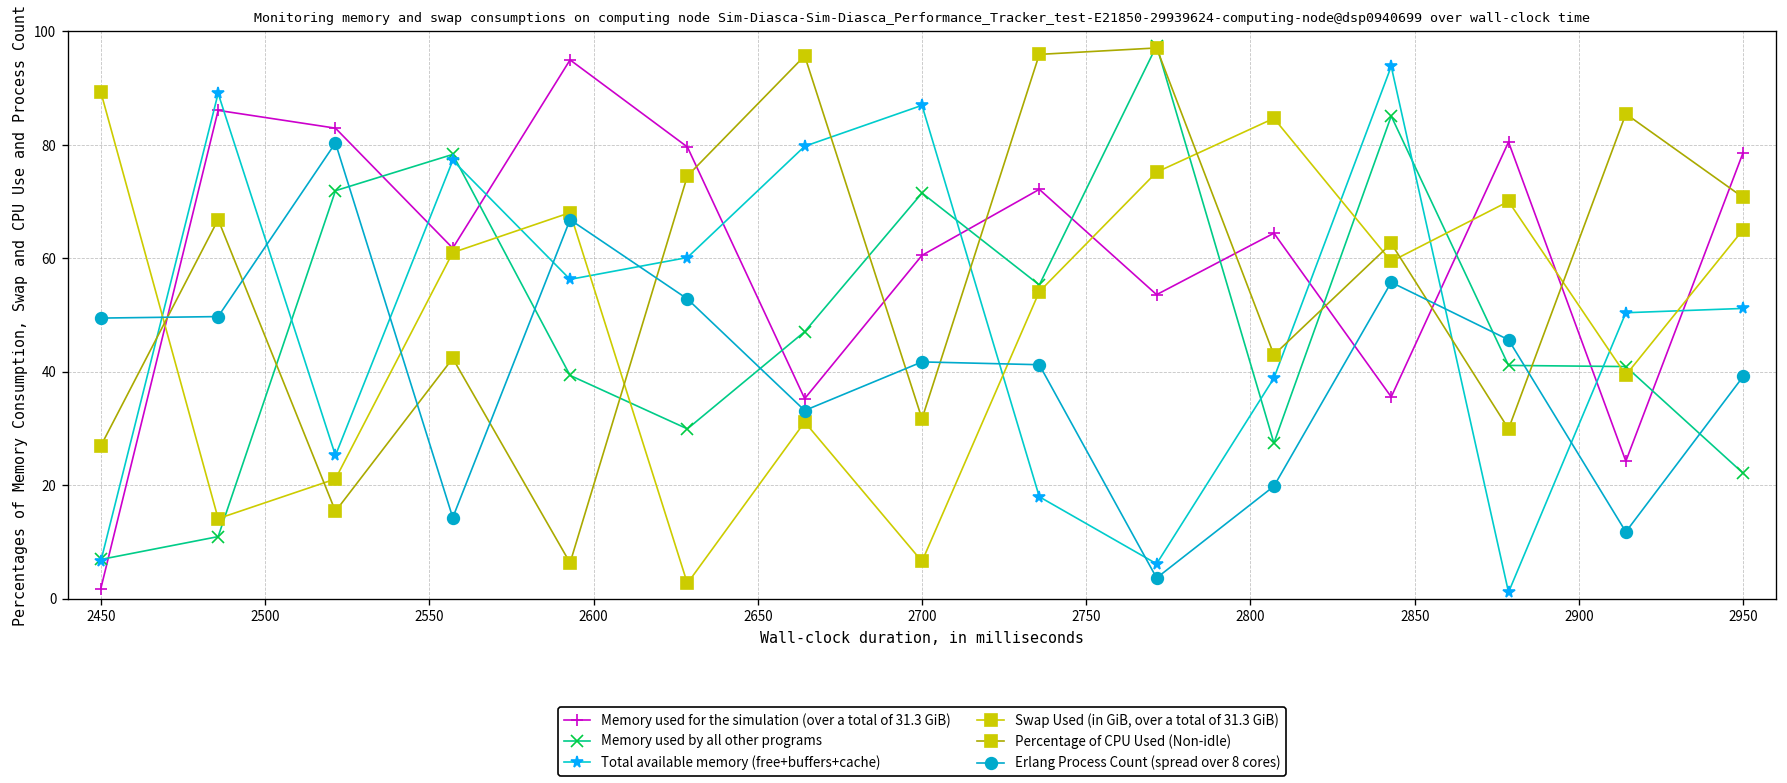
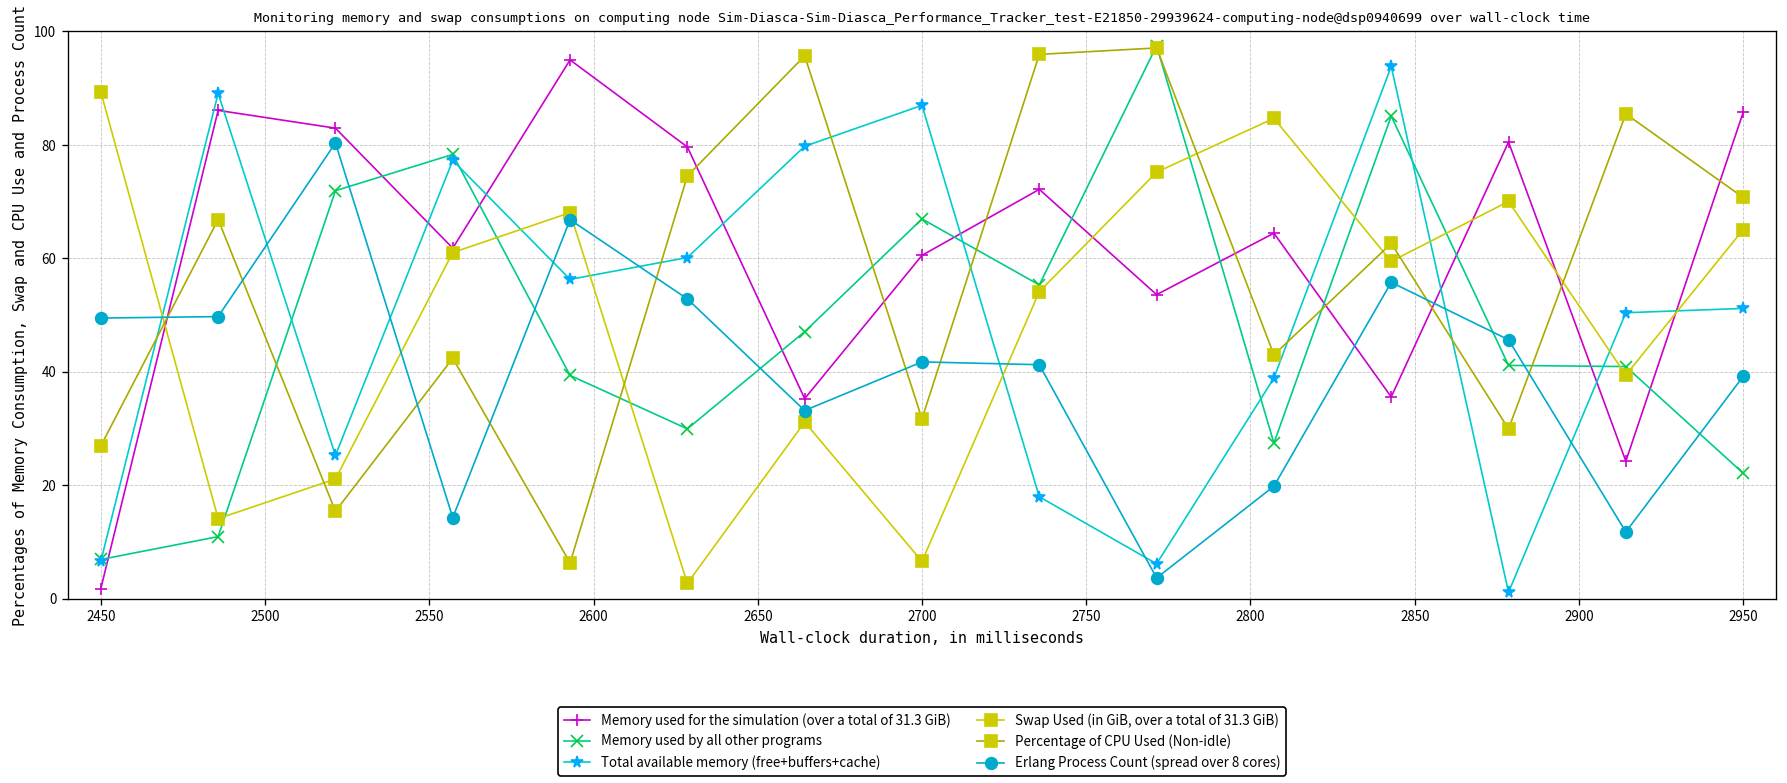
Memory used by all other programs, 2700: 72 -> 67
Memory used for the simulation (over a total of 31.3 GiB), 2950: 79 -> 86
